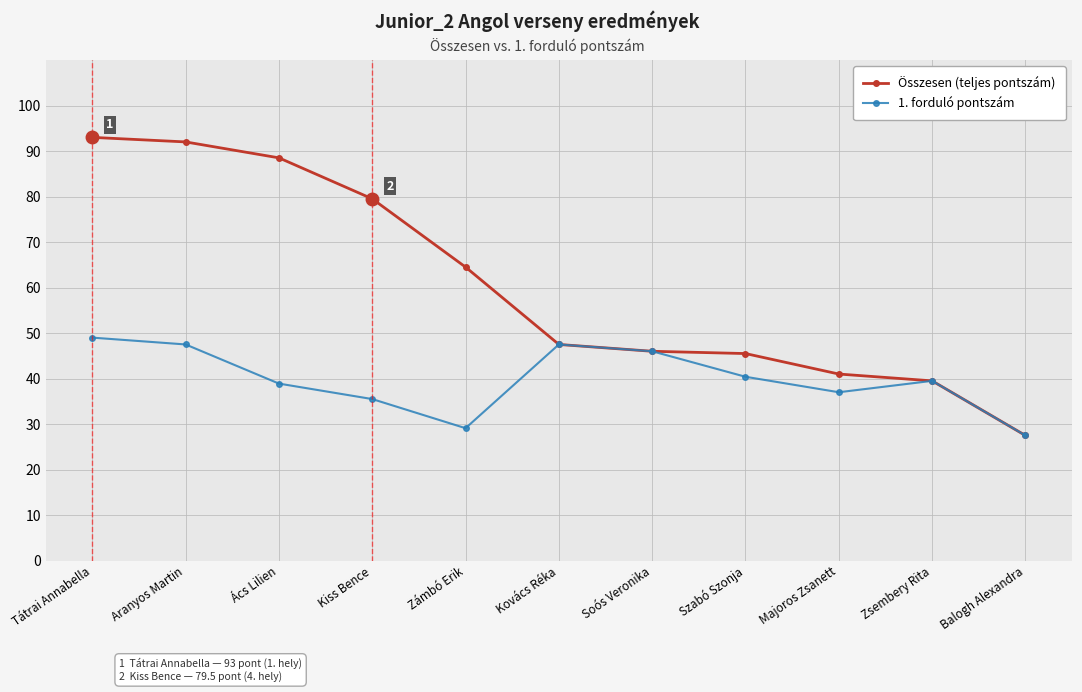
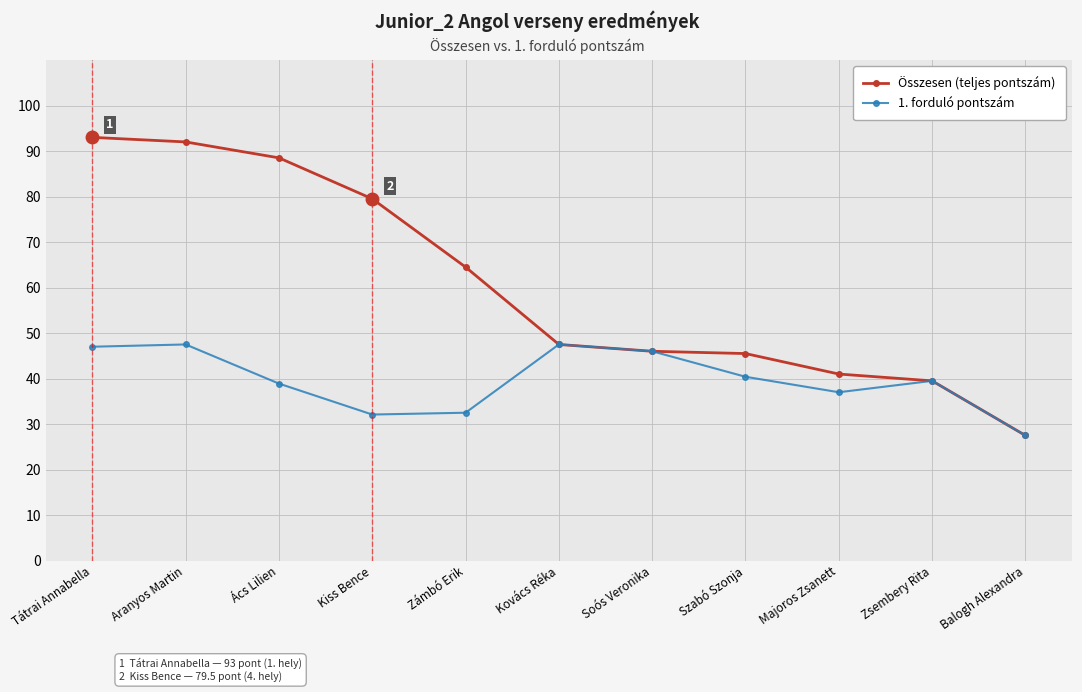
1. forduló pontszám, Tátrai Annabella: 49 -> 47
1. forduló pontszám, Kiss Bence: 36 -> 32
1. forduló pontszám, Zámbó Erik: 29 -> 33
